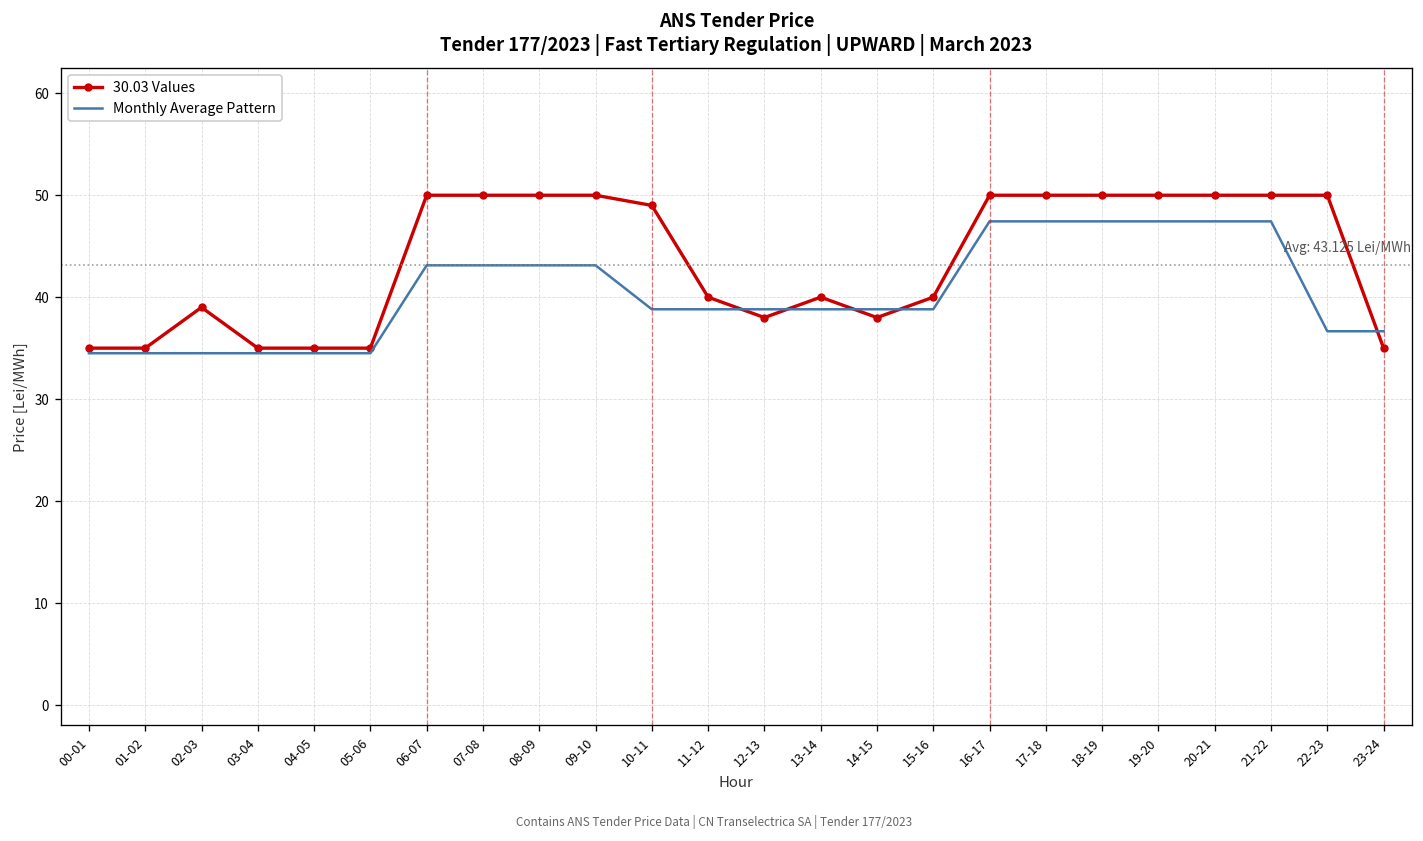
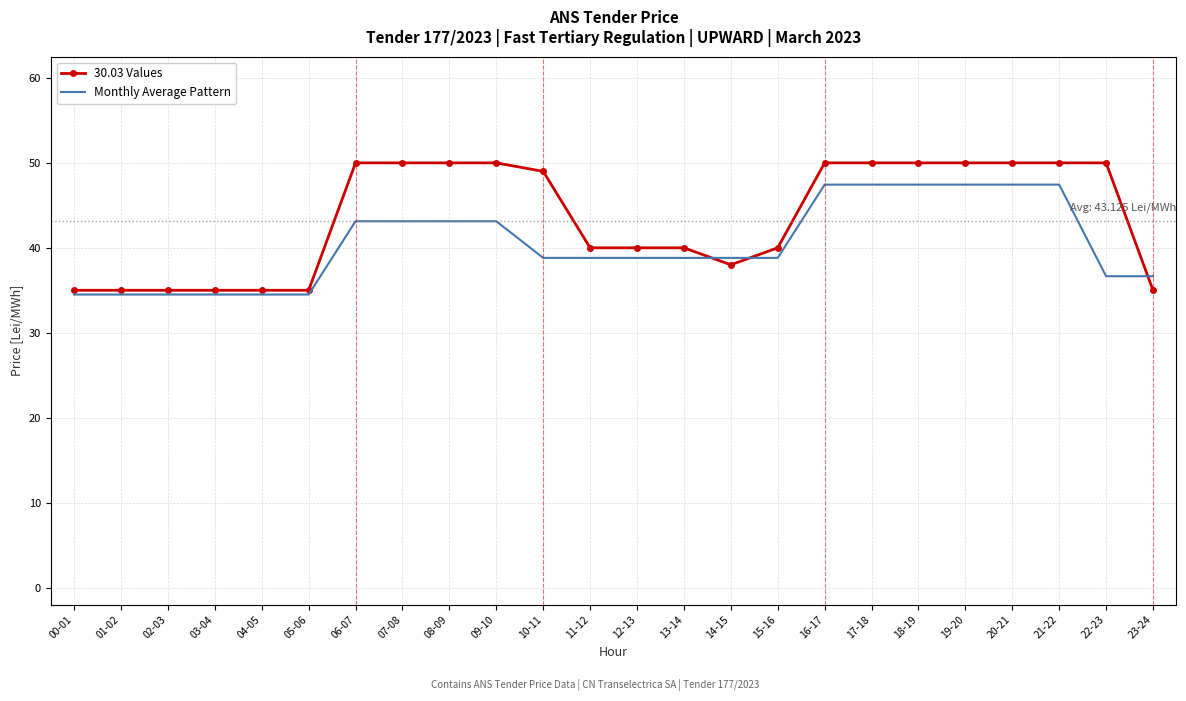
30.03 Values, 02-03: 39 -> 35
30.03 Values, 12-13: 38 -> 40
